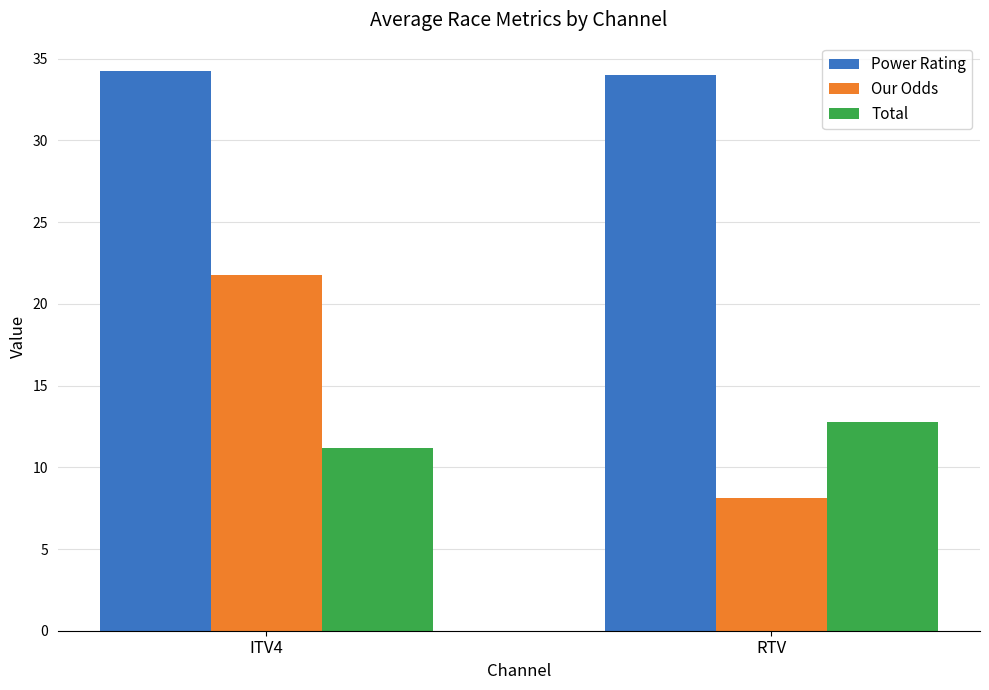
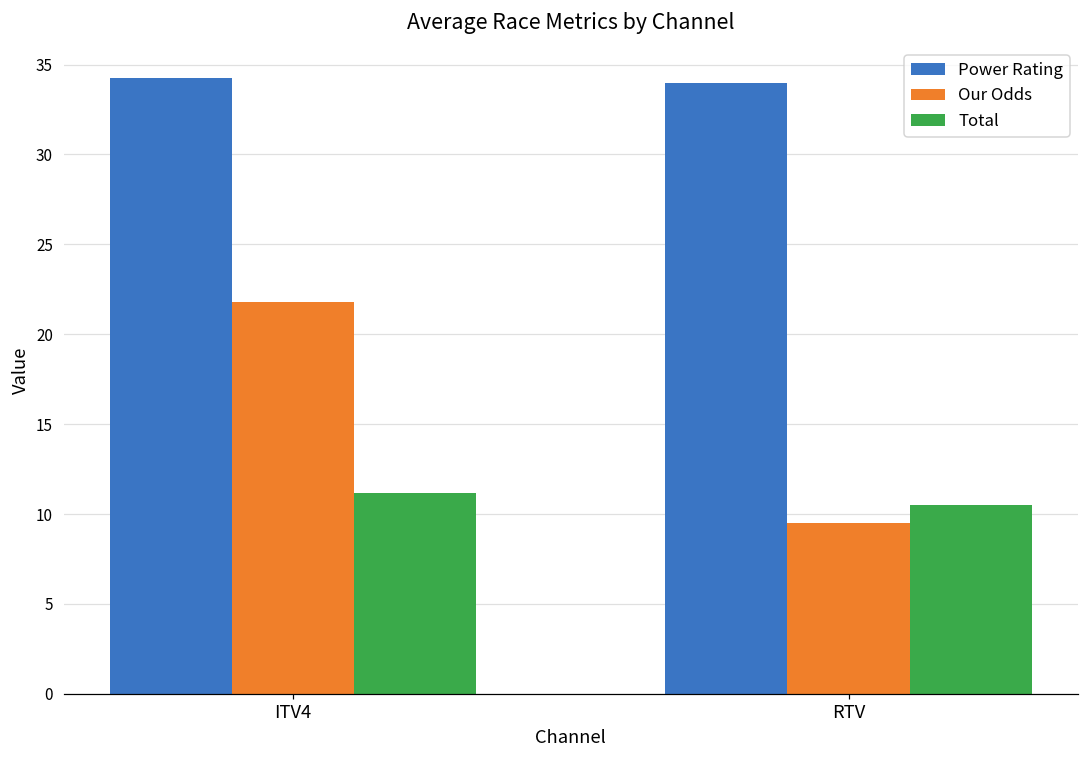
Our Odds, RTV: 8.1 -> 9.5
Total, RTV: 12.8 -> 10.5
